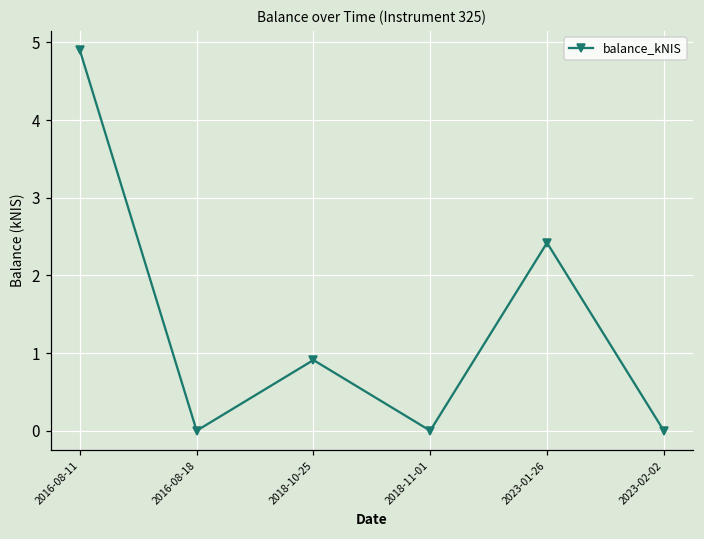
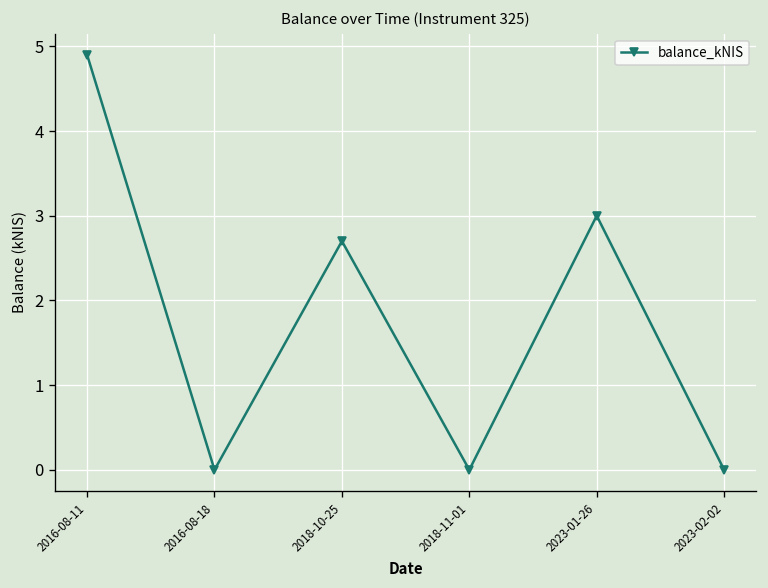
2018-10-25: 0.9 -> 2.7
2023-01-26: 2.4 -> 3.0
